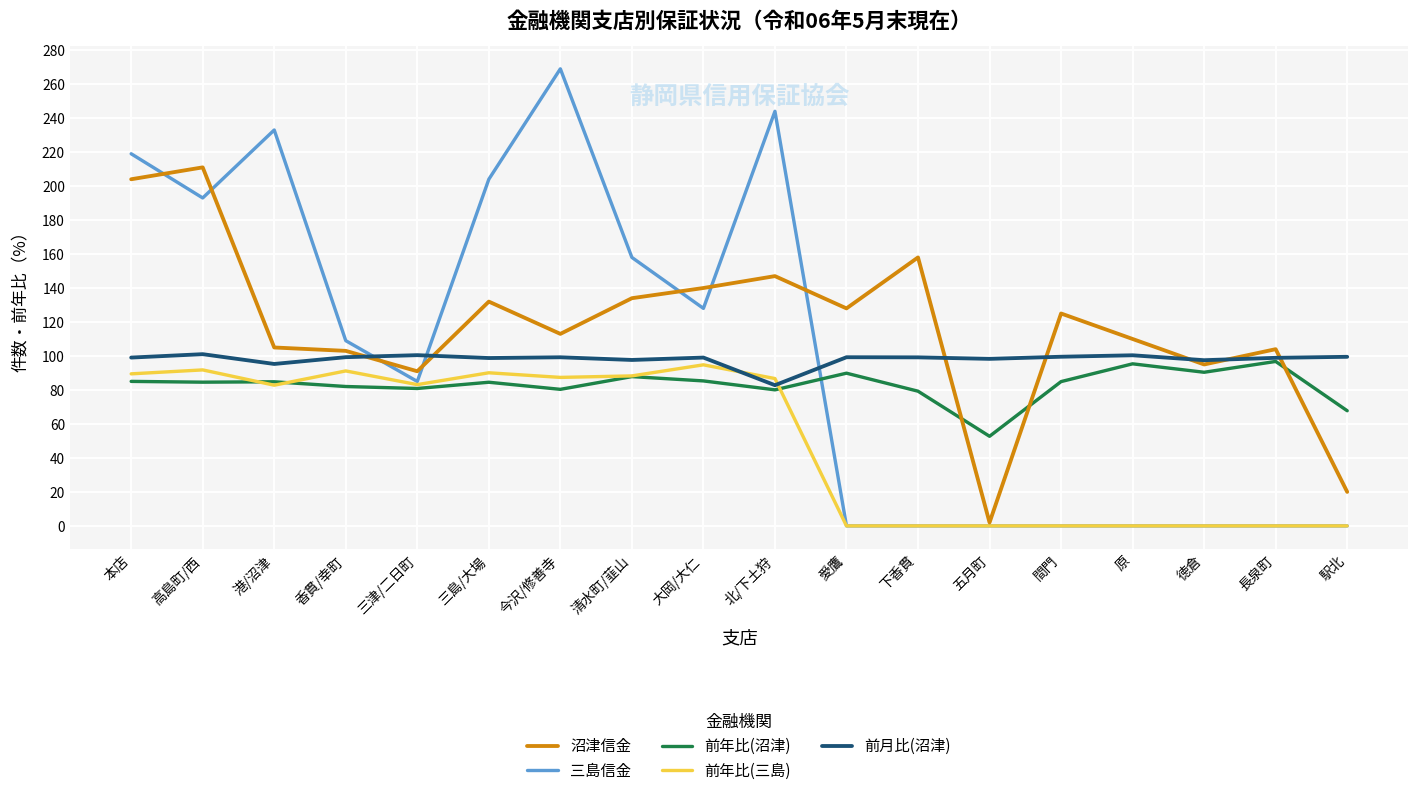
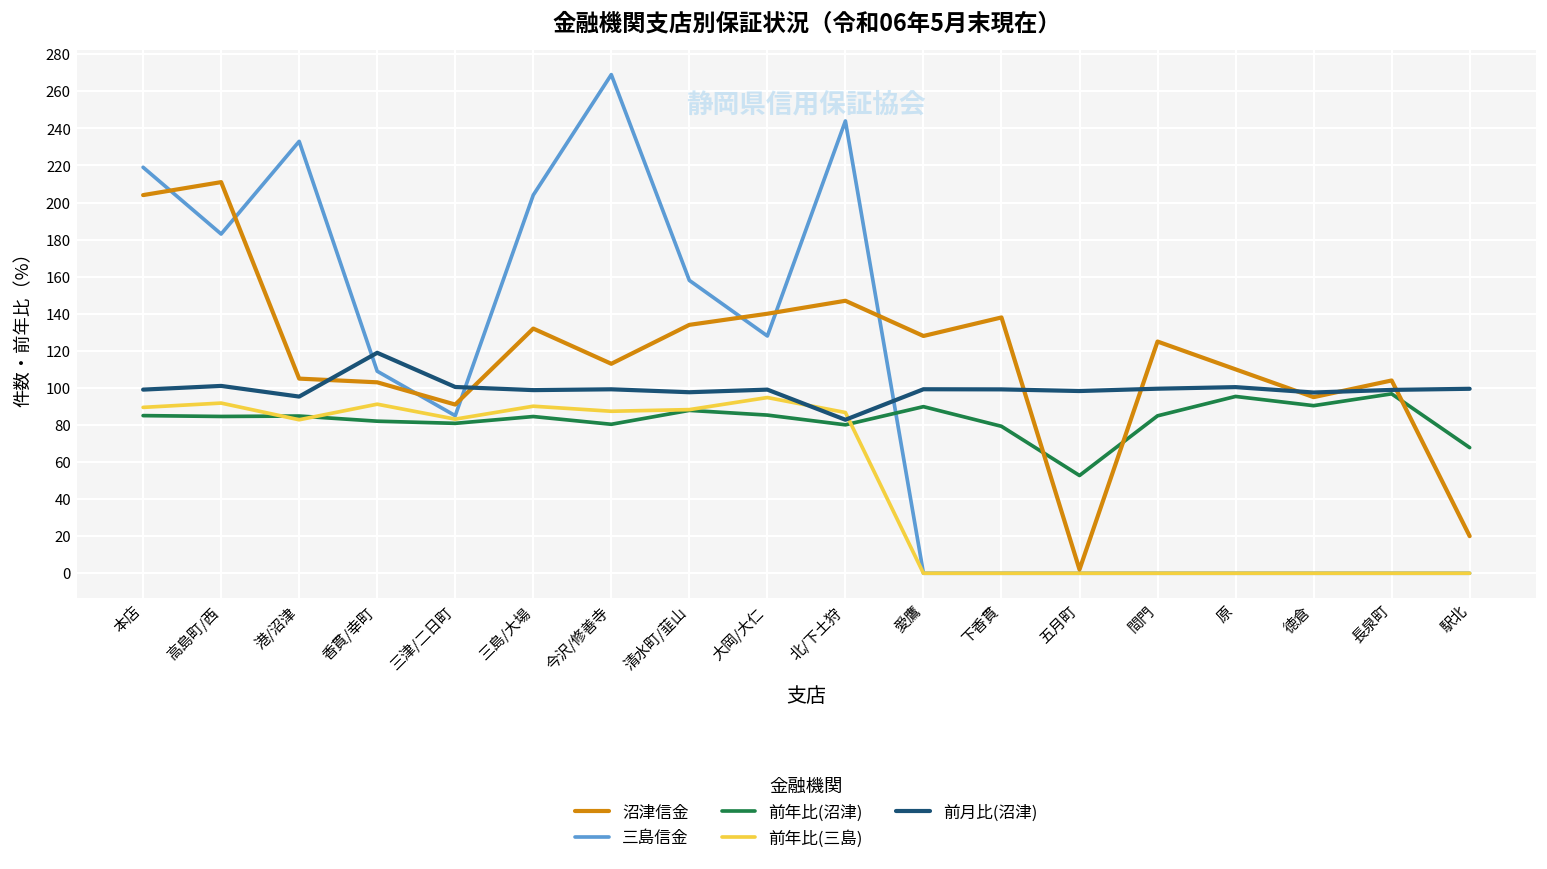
三島信金, 高島町/西: 193 -> 183
前月比(沼津), 香貫/幸町: 99 -> 119
沼津信金, 下香貫: 158 -> 138
